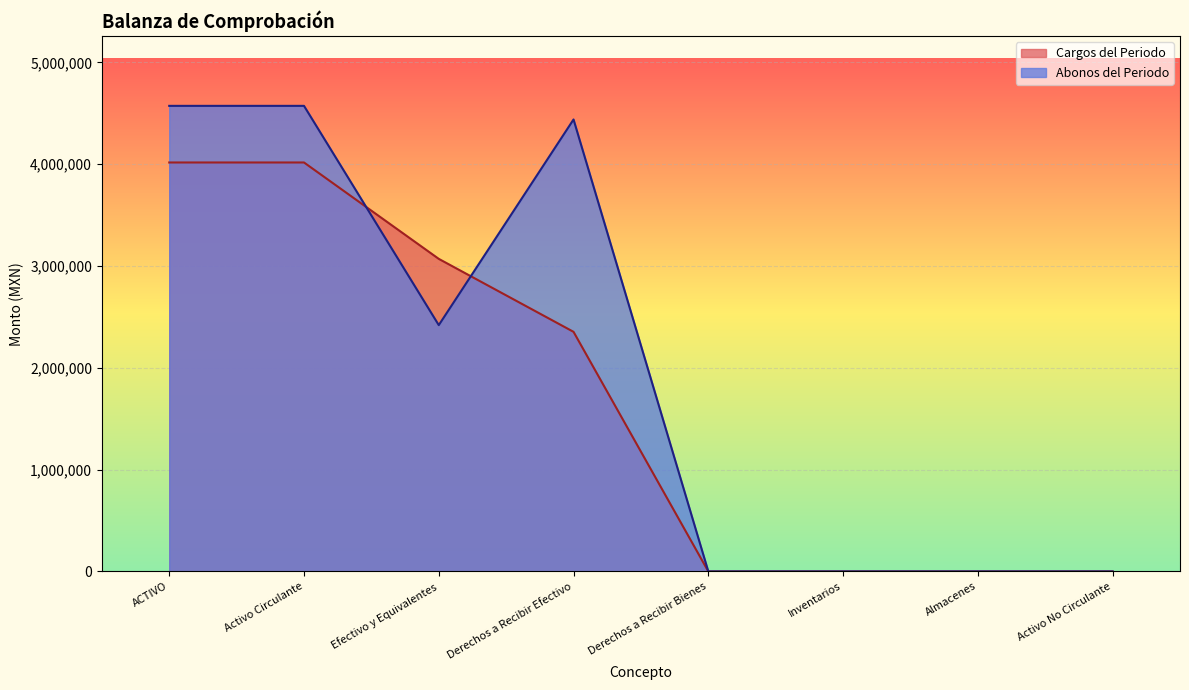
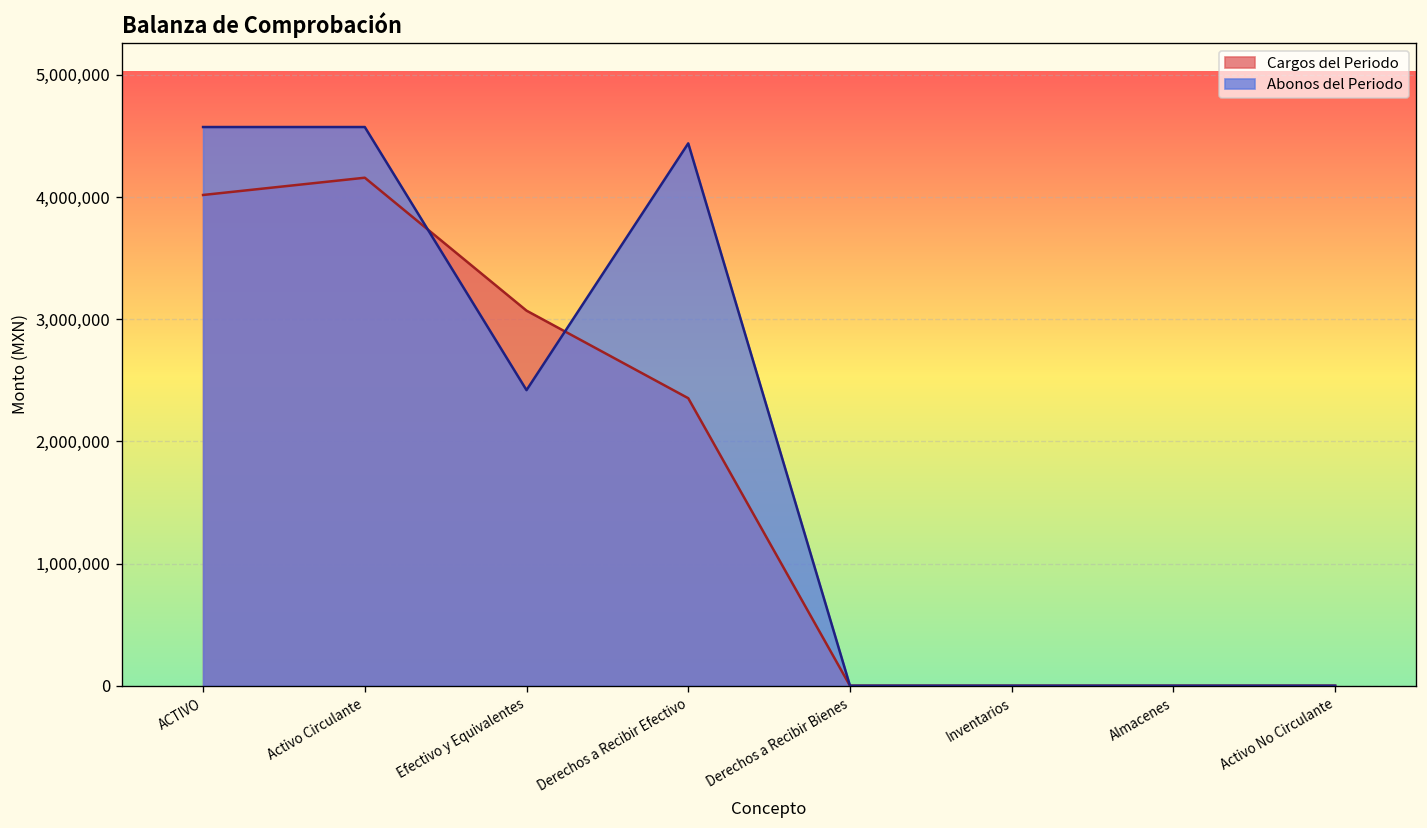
Cargos del Periodo, Activo Circulante: 4,020,000 -> 4,160,000
